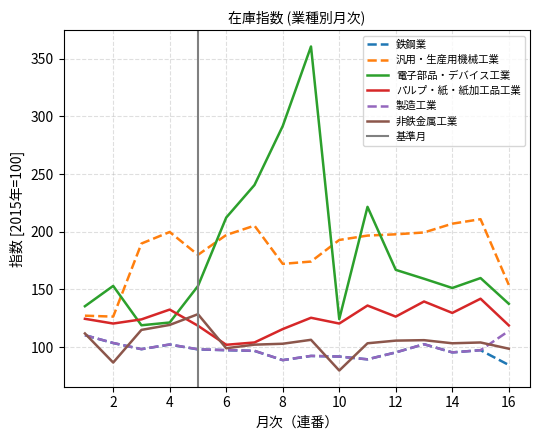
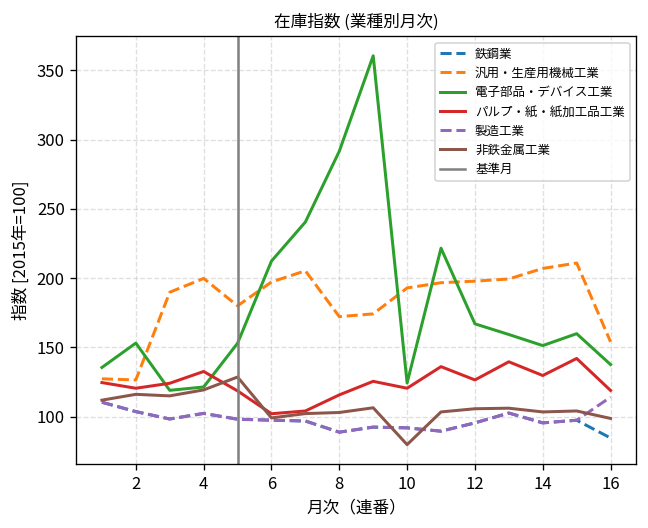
非鉄金属工業, 2: 87 -> 116
